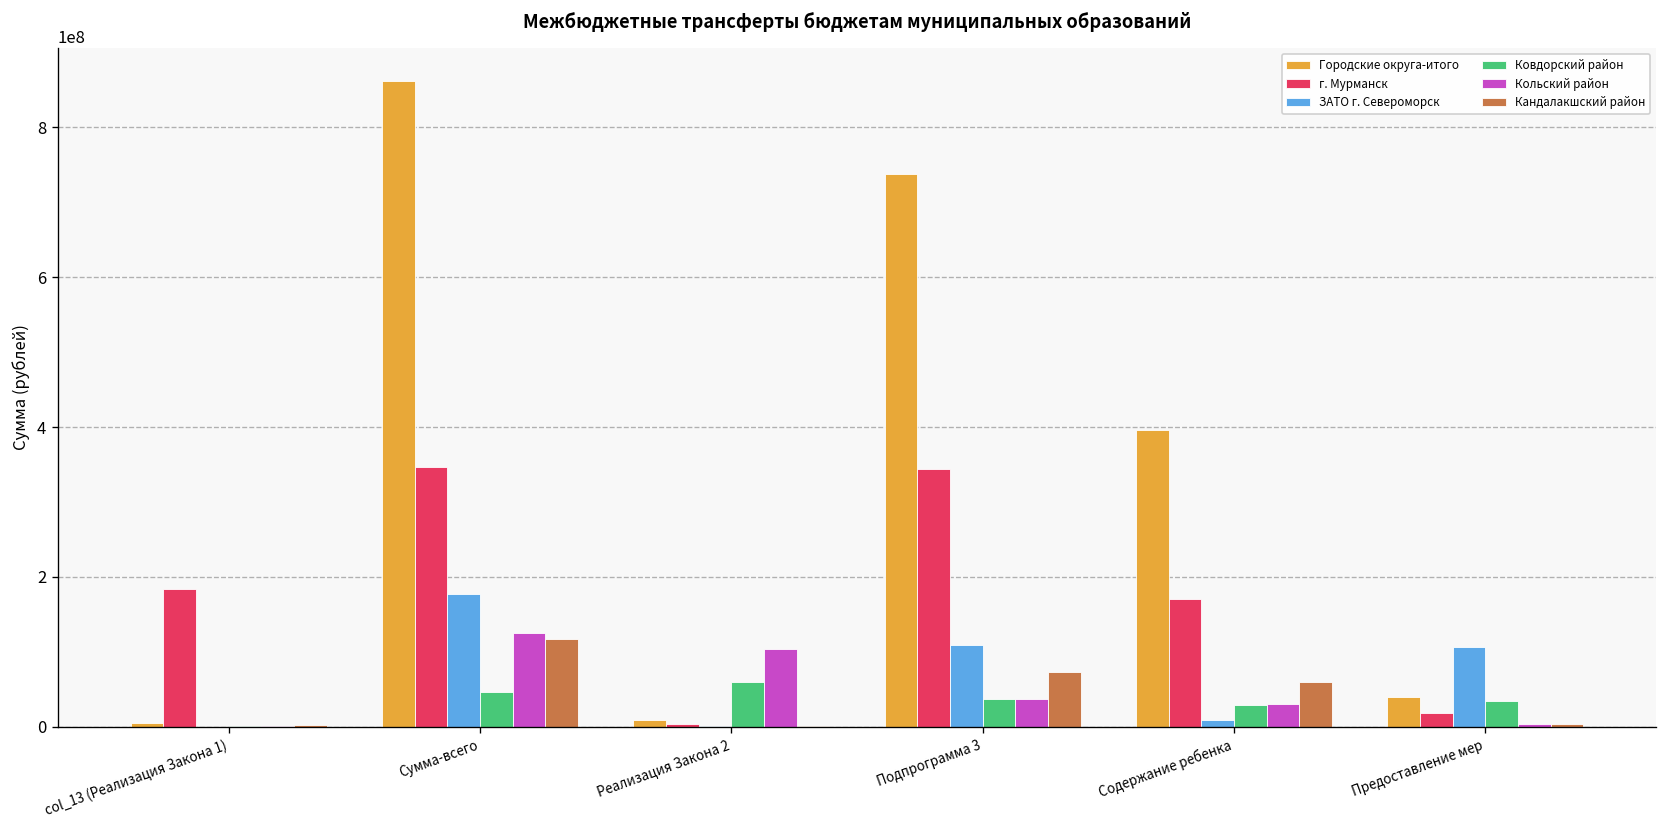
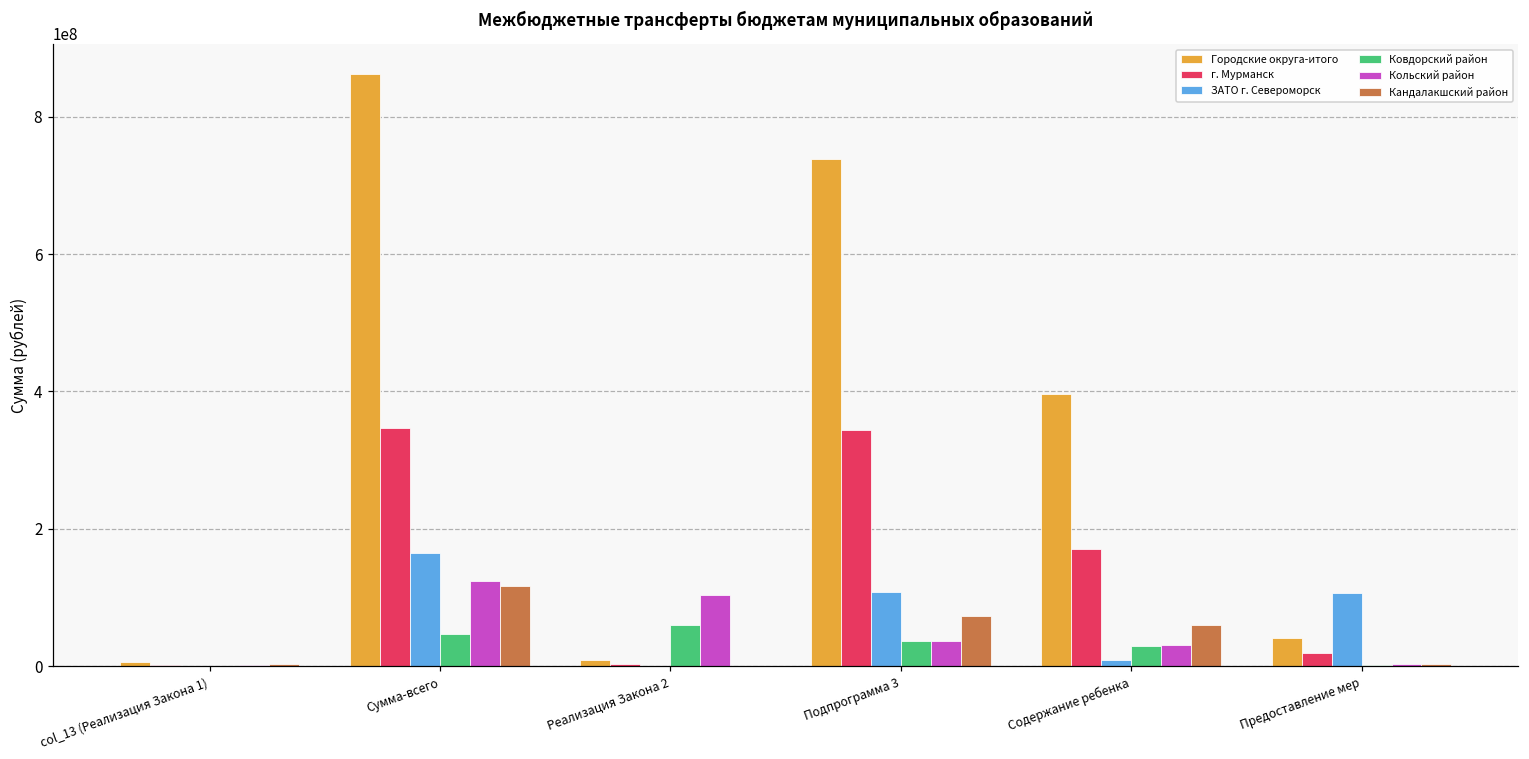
г. Мурманск, col_13 (Реализация Закона 1): 180000000 -> 0
ЗАТО г. Североморск, Сумма-всего: 180000000 -> 160000000
Ковдорский район, Предоставление мер: 30000000 -> 0
